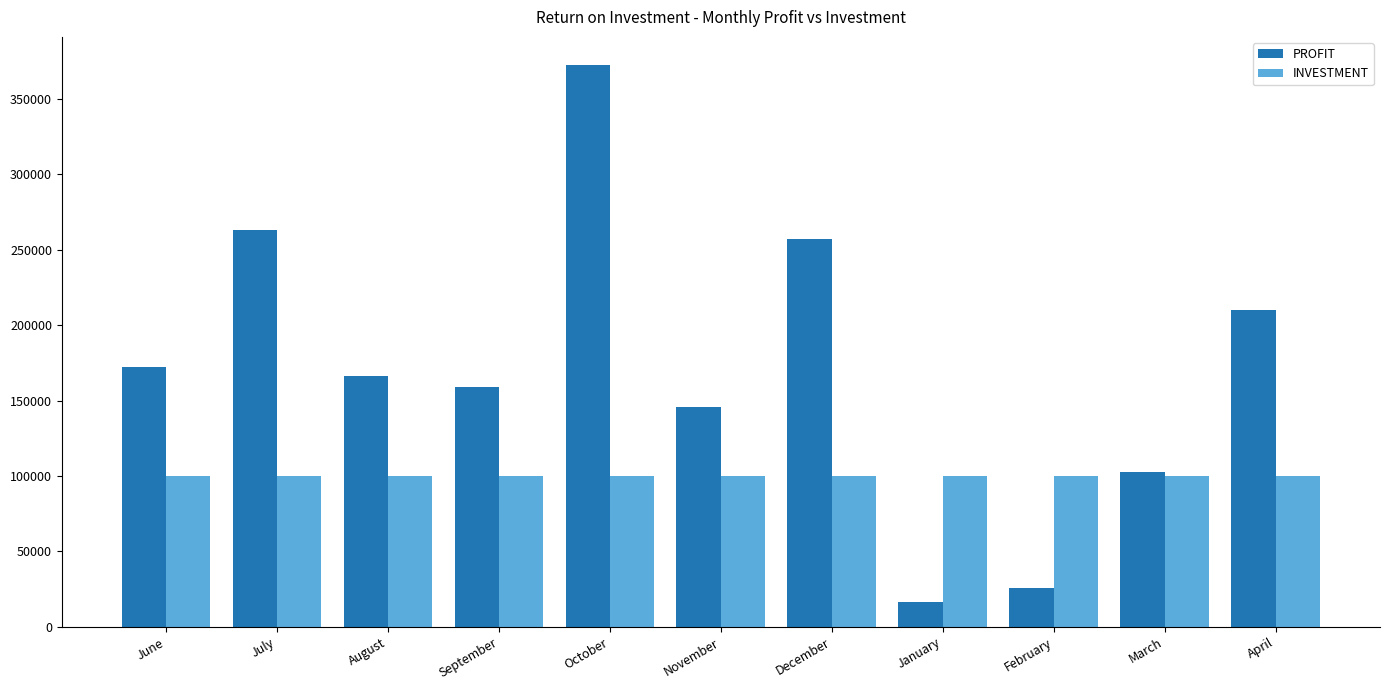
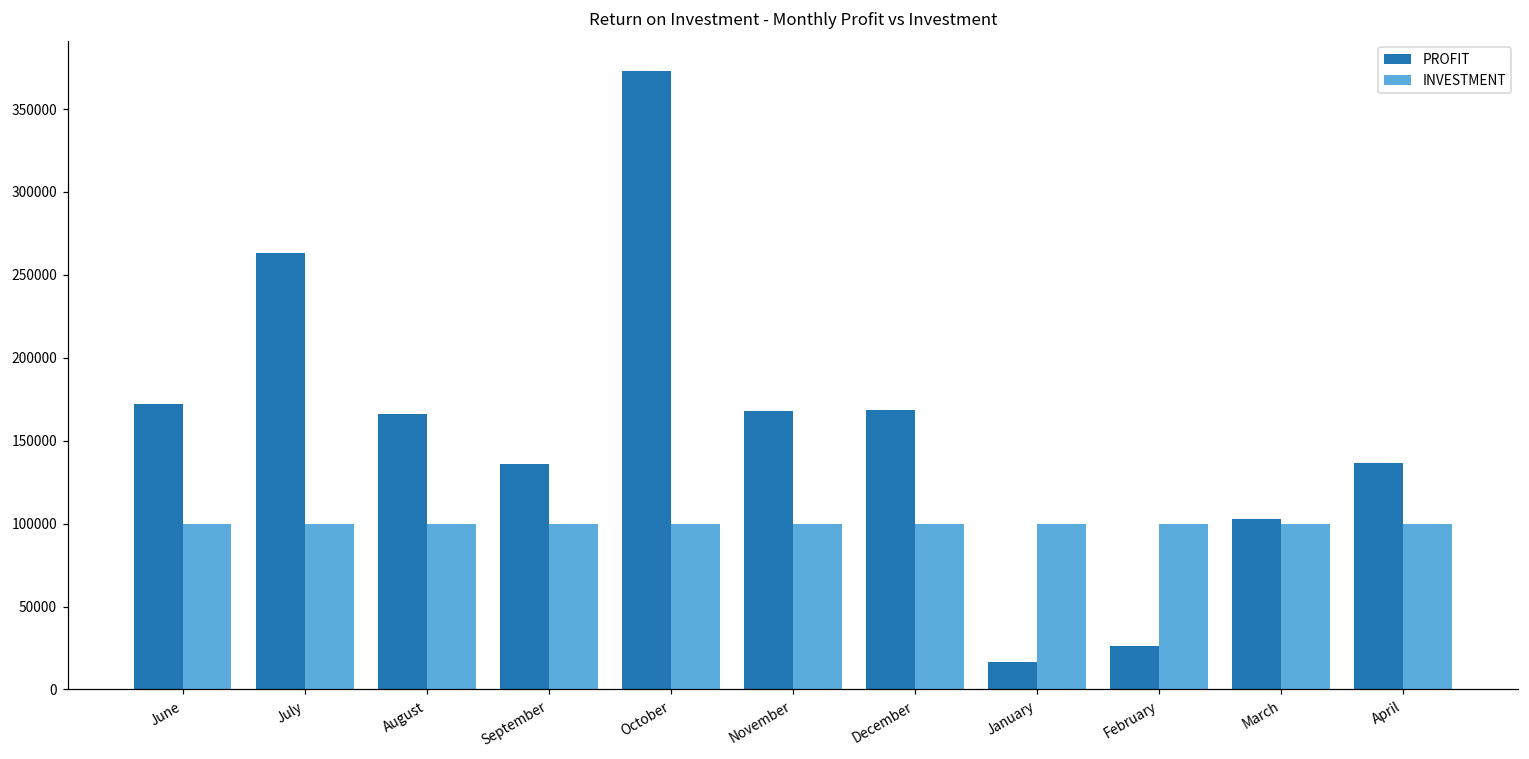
PROFIT, September: 159000 -> 136000
PROFIT, November: 146000 -> 168000
PROFIT, December: 257000 -> 168000
PROFIT, April: 210000 -> 137000
